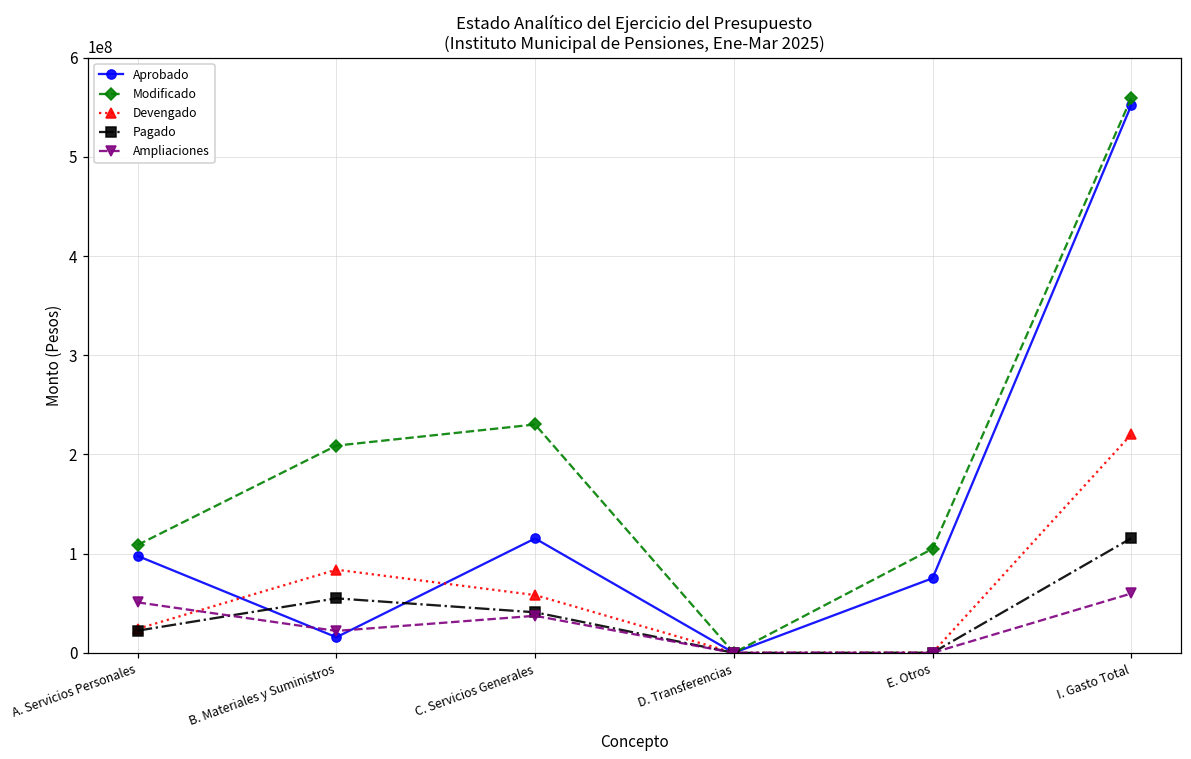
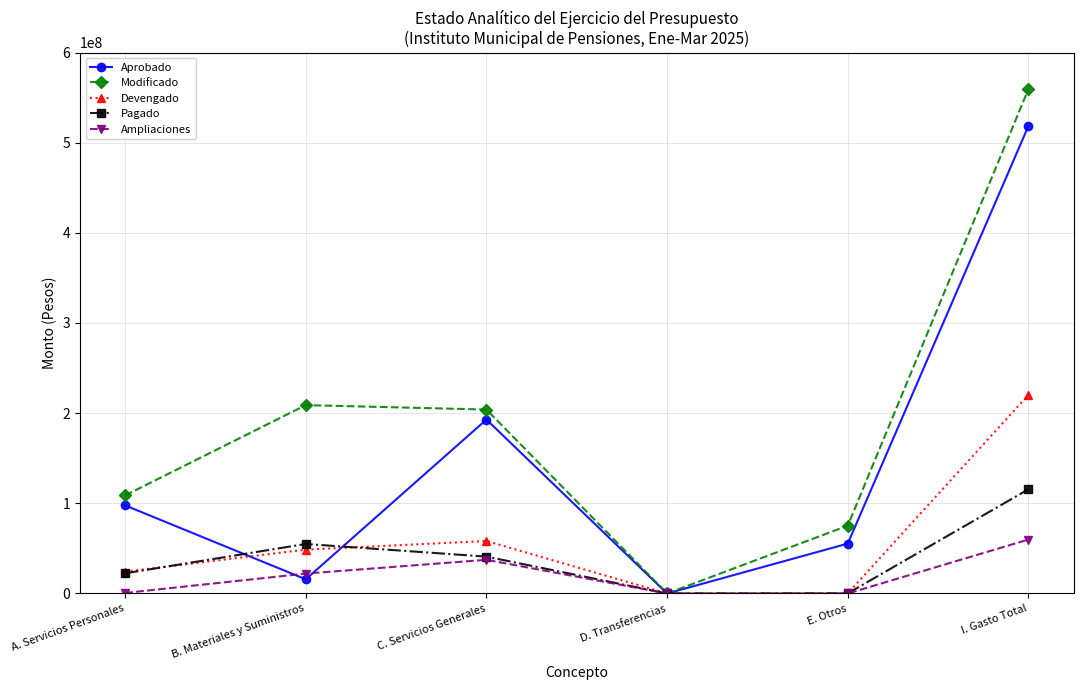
Ampliaciones, A. Servicios Personales: 50000000 -> 0
Devengado, B. Materiales y Suministros: 80000000 -> 50000000
Aprobado, C. Servicios Generales: 120000000 -> 190000000
Modificado, C. Servicios Generales: 230000000 -> 200000000
Aprobado, E. Otros: 80000000 -> 60000000
Modificado, E. Otros: 100000000 -> 80000000
Aprobado, I. Gasto Total: 550000000 -> 520000000
